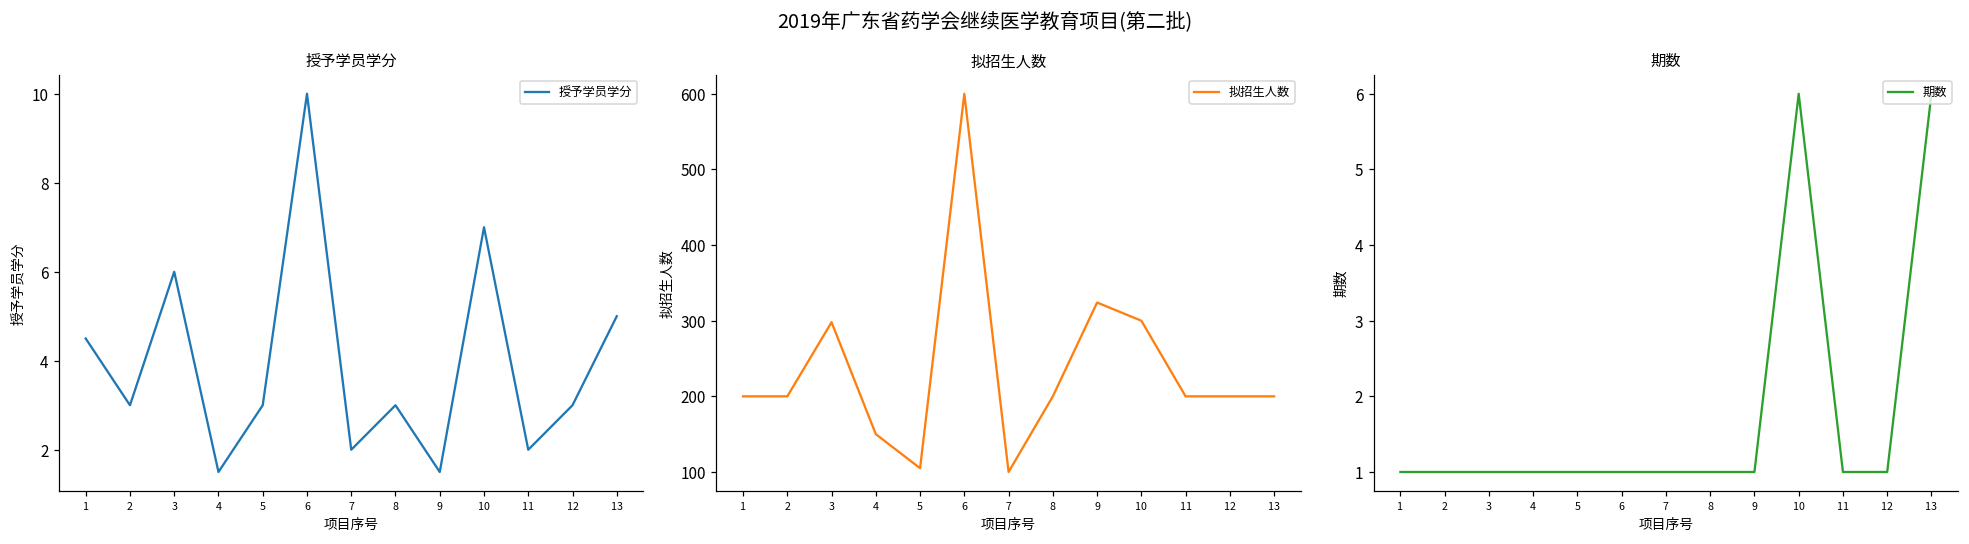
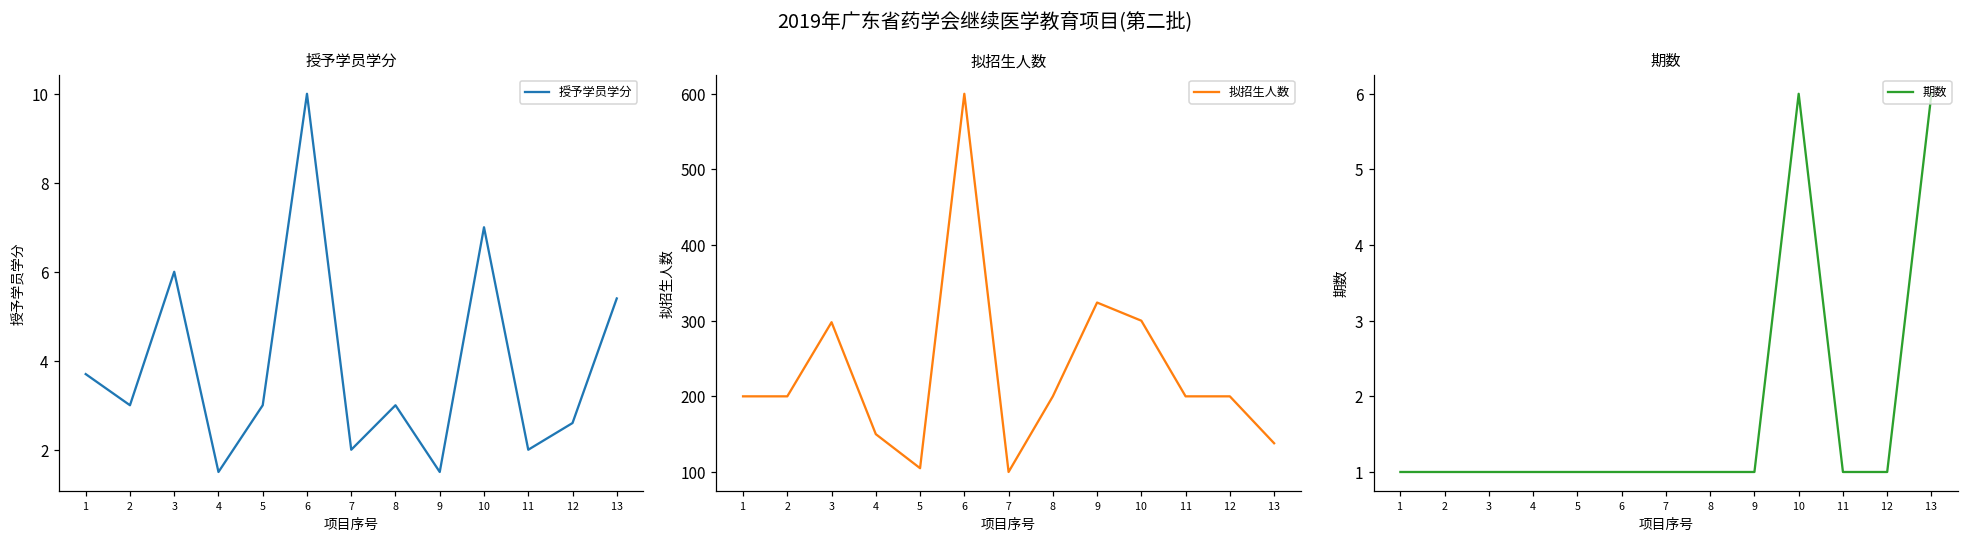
授予学员学分, 1: 4.5 -> 3.7
授予学员学分, 12: 3.0 -> 2.6
授予学员学分, 13: 5.0 -> 5.4
拟招生人数, 13: 200 -> 140
